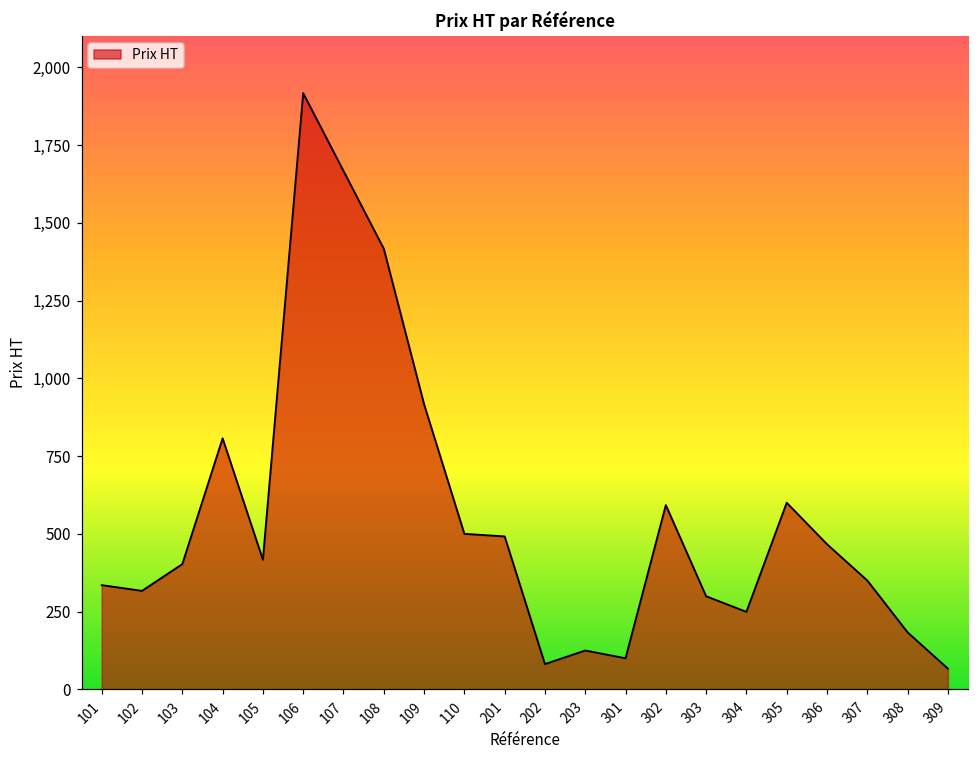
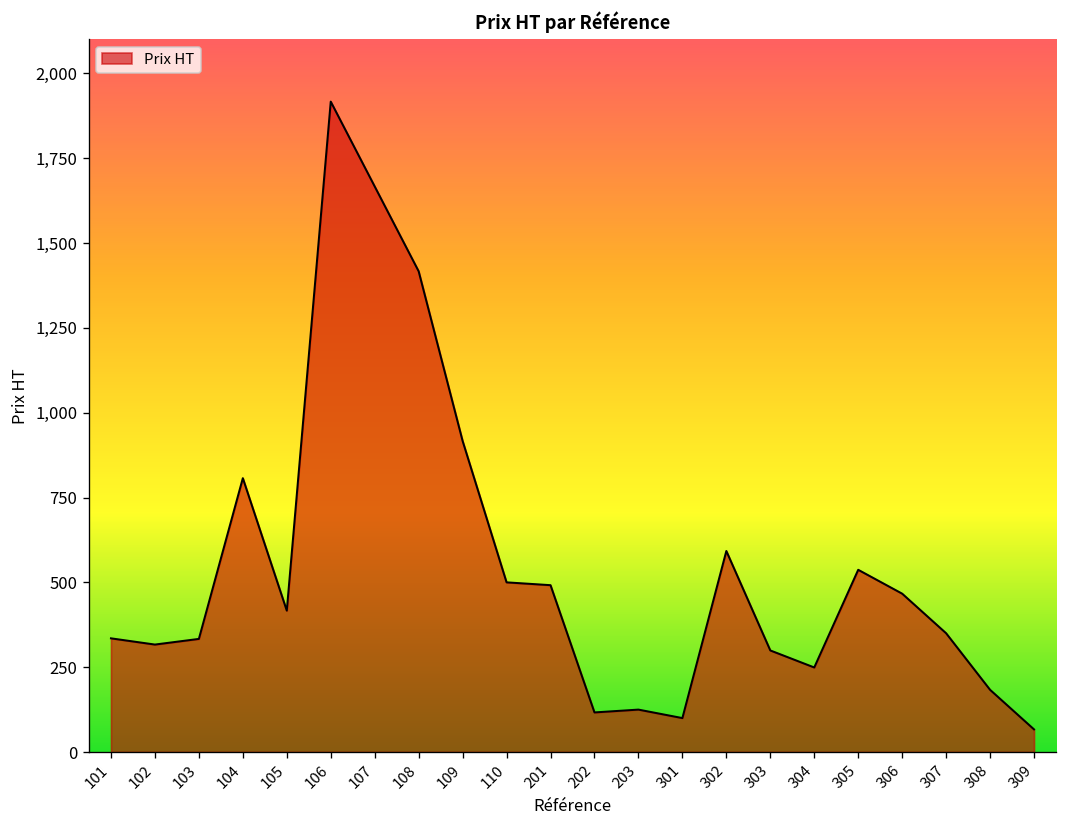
103: 400 -> 330
202: 80 -> 120
305: 600 -> 540
